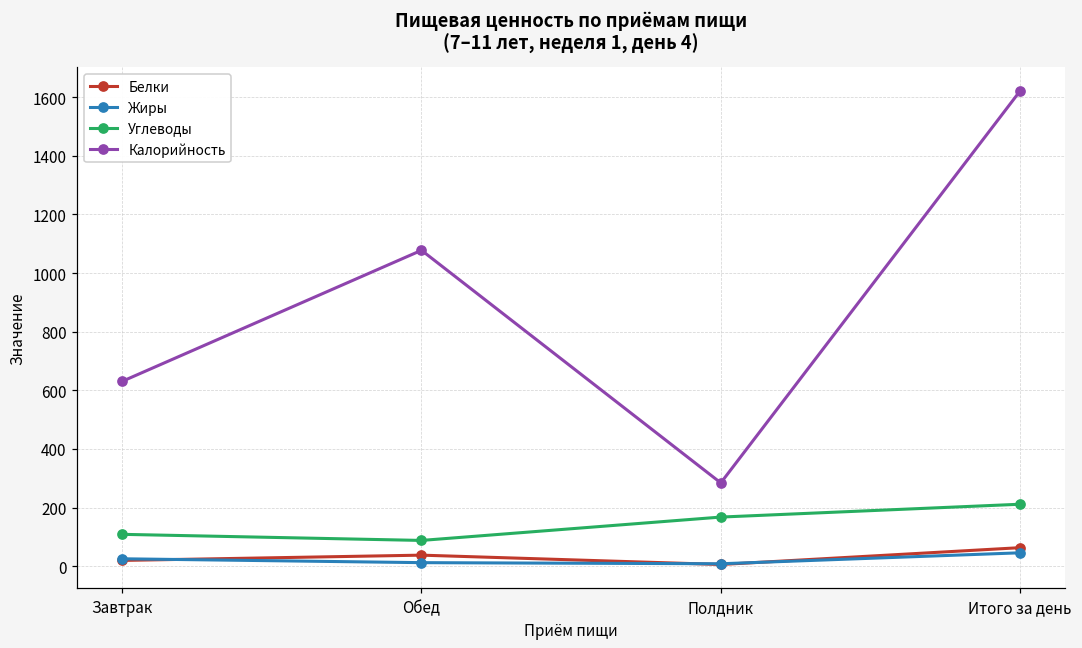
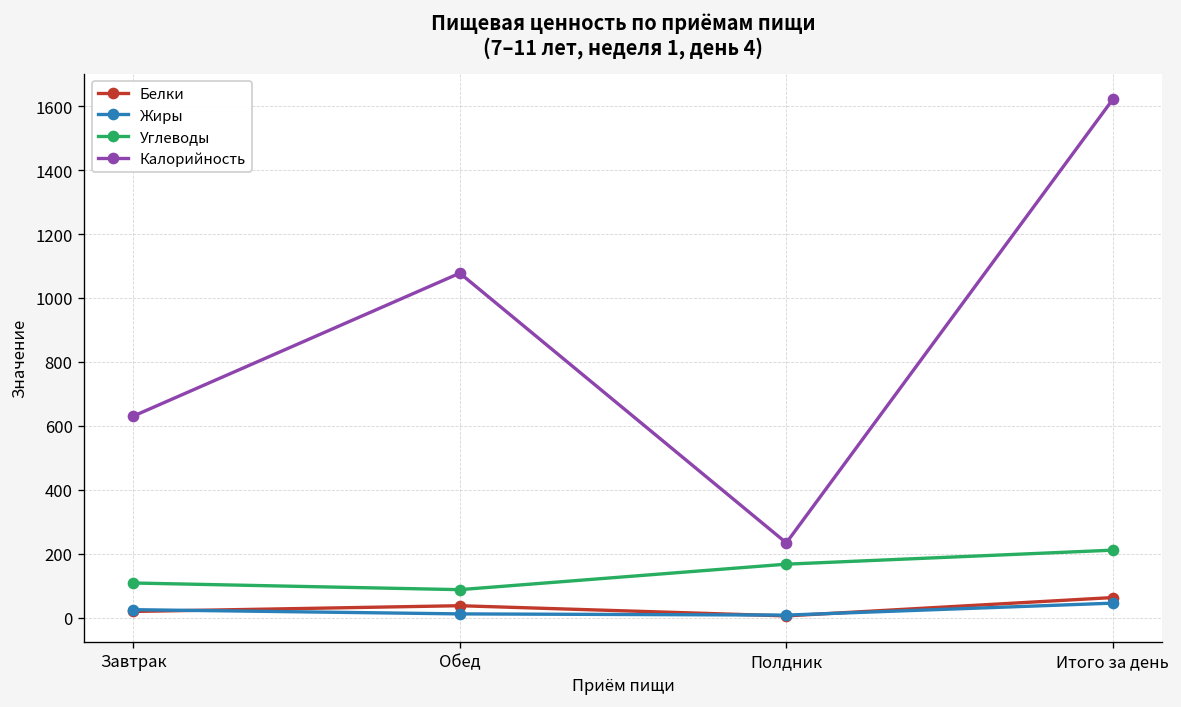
Калорийность, Полдник: 280 -> 230
